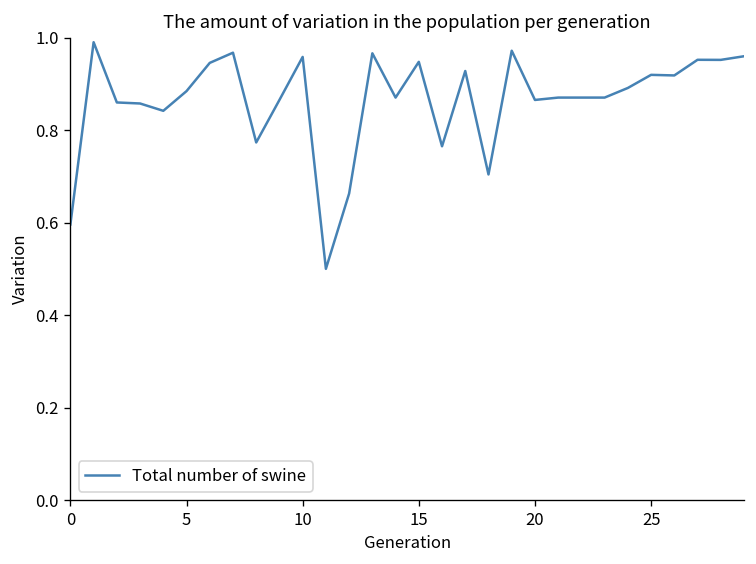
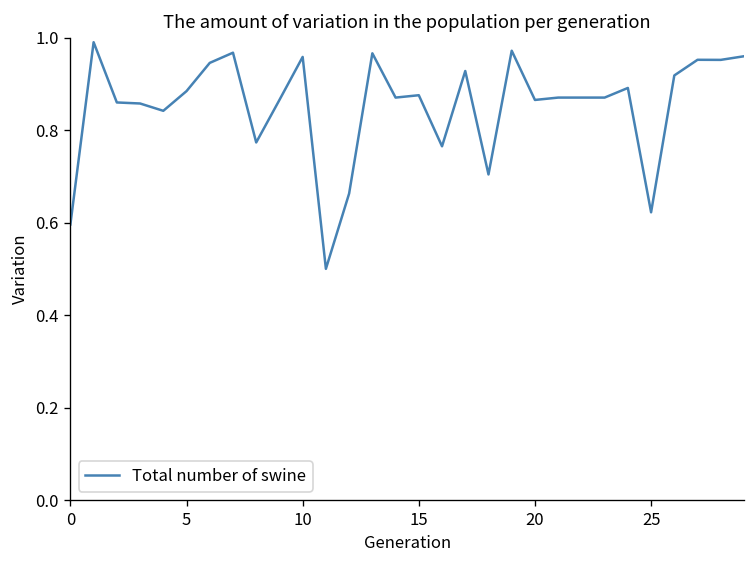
15: 0.95 -> 0.88
25: 0.92 -> 0.62
